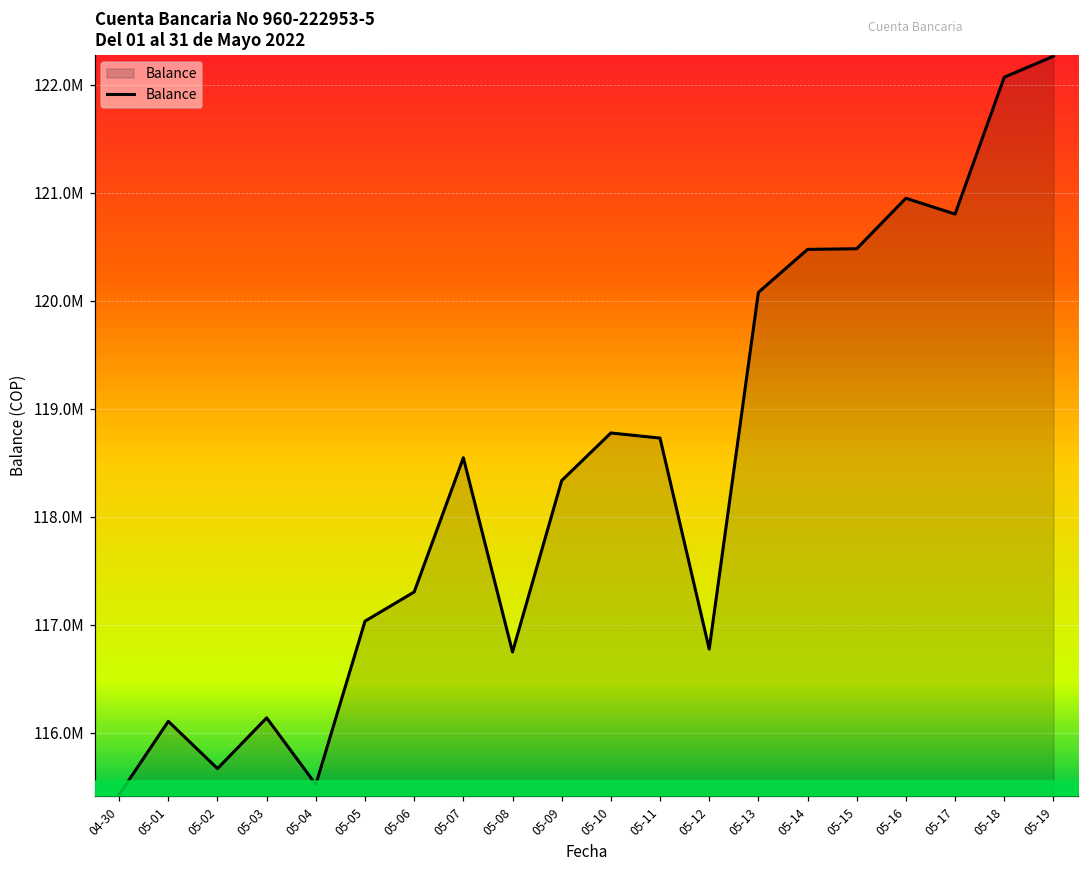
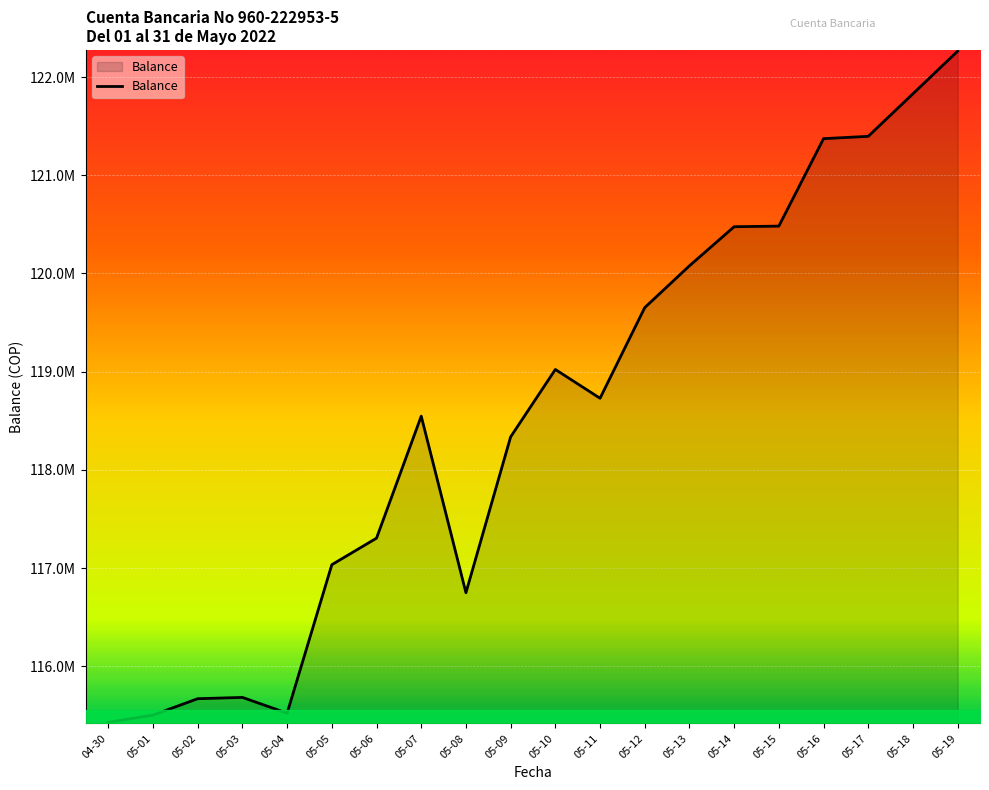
Balance, 05-01: 116100000 -> 115500000
Balance, 05-03: 116100000 -> 115700000
Balance, 05-10: 118800000 -> 119000000
Balance, 05-12: 116800000 -> 119700000
Balance, 05-16: 120900000 -> 121400000
Balance, 05-17: 120800000 -> 121400000
Balance, 05-18: 122100000 -> 121800000
